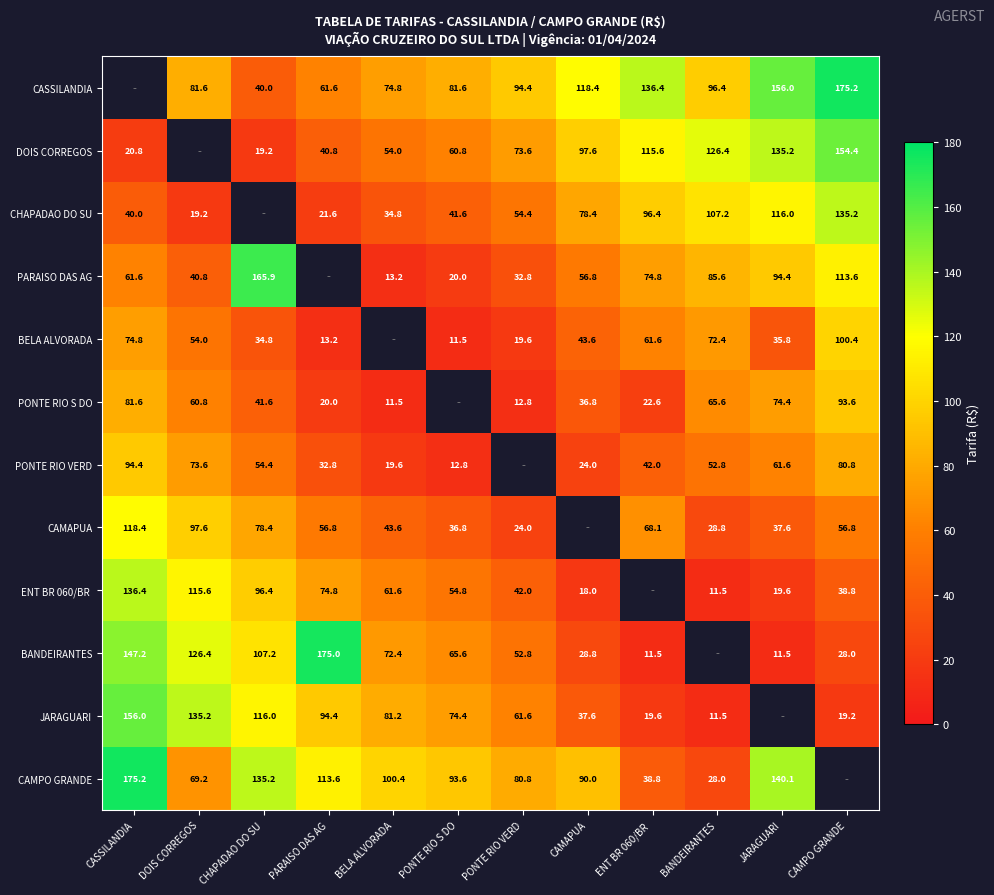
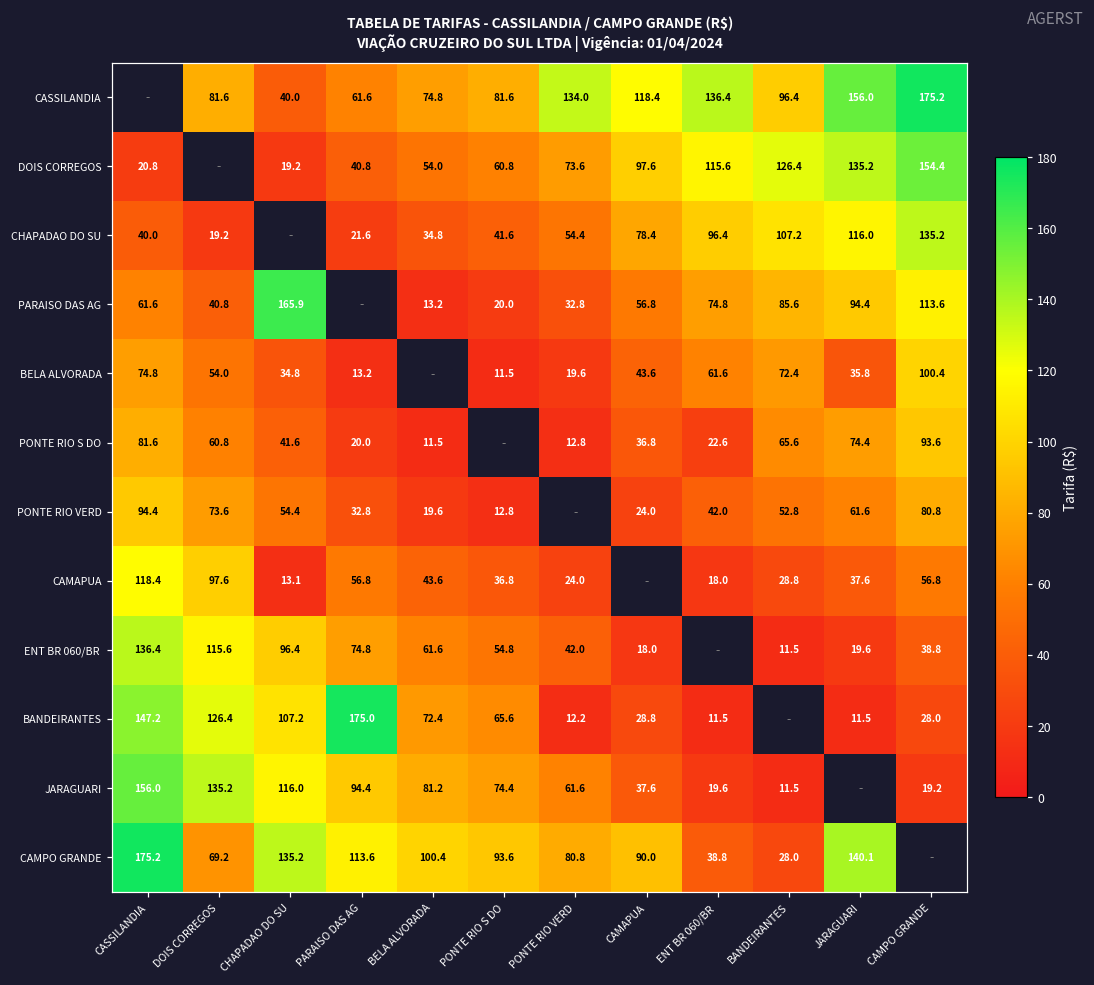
CASSILANDIA, PONTE RIO VERD: 94.4 -> 134.0
CAMAPUA, CHAPADAO DO SU: 78.4 -> 13.1
CAMAPUA, ENT BR 060/BR: 68.1 -> 18.0
BANDEIRANTES, PONTE RIO VERD: 52.8 -> 12.2
